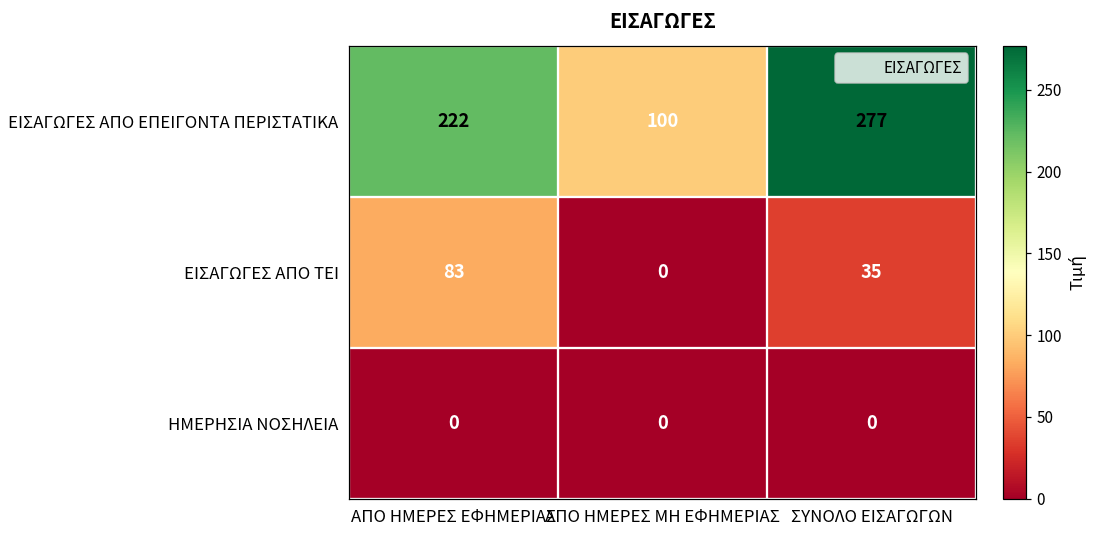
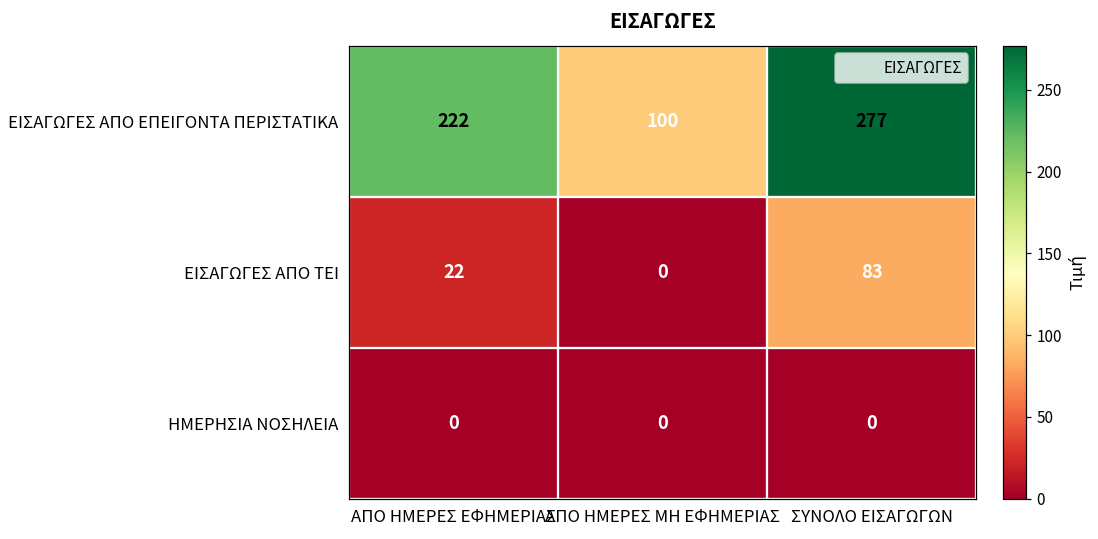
ΕΙΣΑΓΩΓΕΣ ΑΠΟ ΤΕΙ, ΑΠΟ ΗΜΕΡΕΣ ΕΦΗΜΕΡΙΑΣ: 83 -> 22
ΕΙΣΑΓΩΓΕΣ ΑΠΟ ΤΕΙ, ΣΥΝΟΛΟ ΕΙΣΑΓΩΓΩΝ: 35 -> 83
